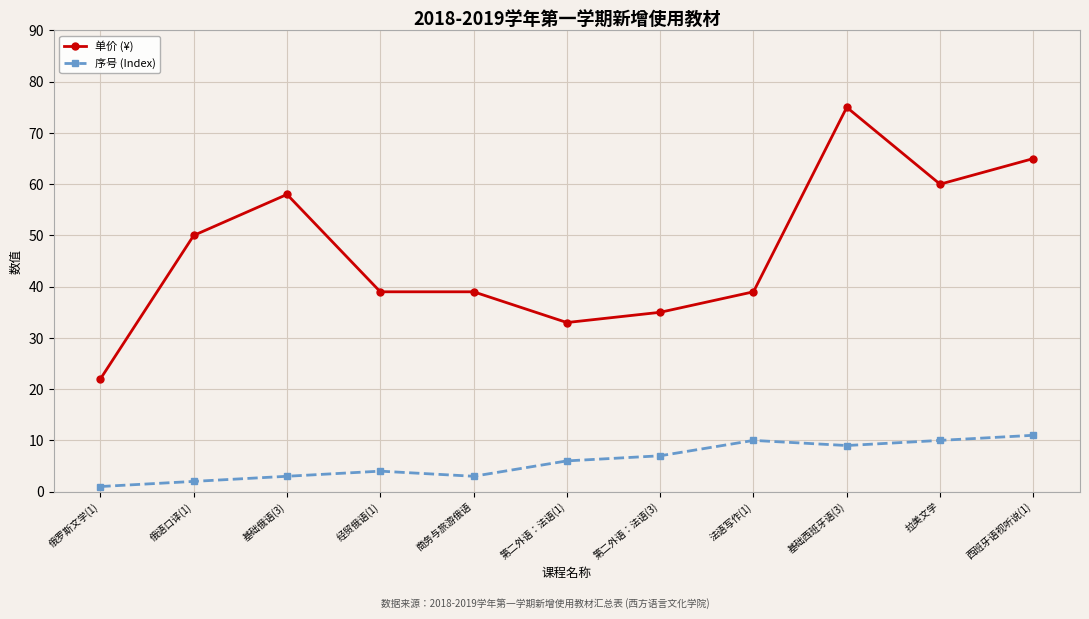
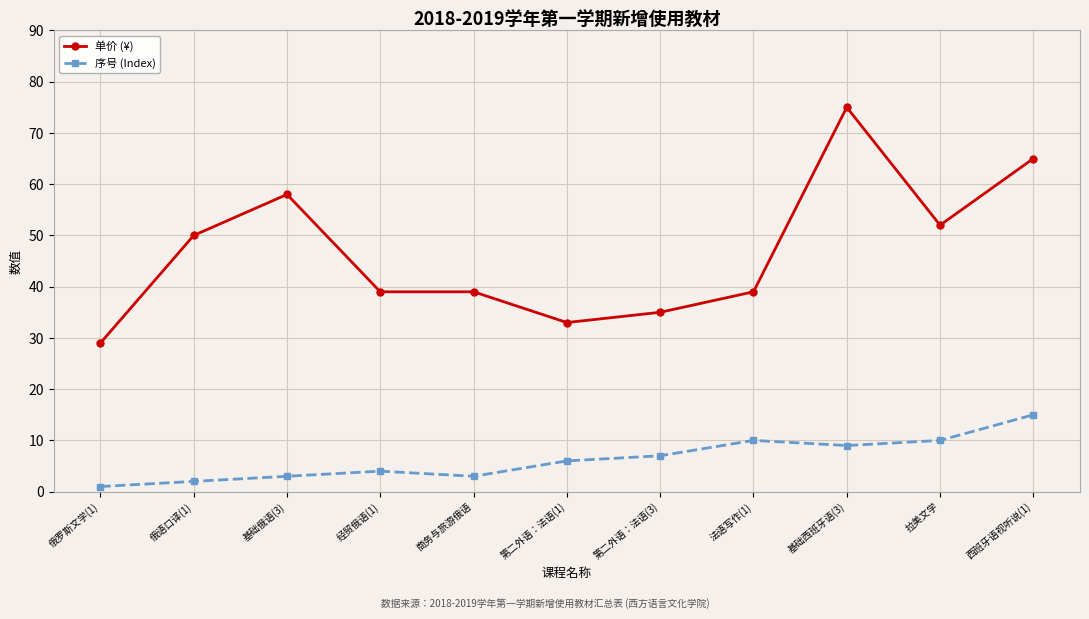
单价 (¥), 俄罗斯文学(1): 22 -> 29
单价 (¥), 拉美文学: 60 -> 52
序号 (Index), 西班牙语视听说(1): 11 -> 15
